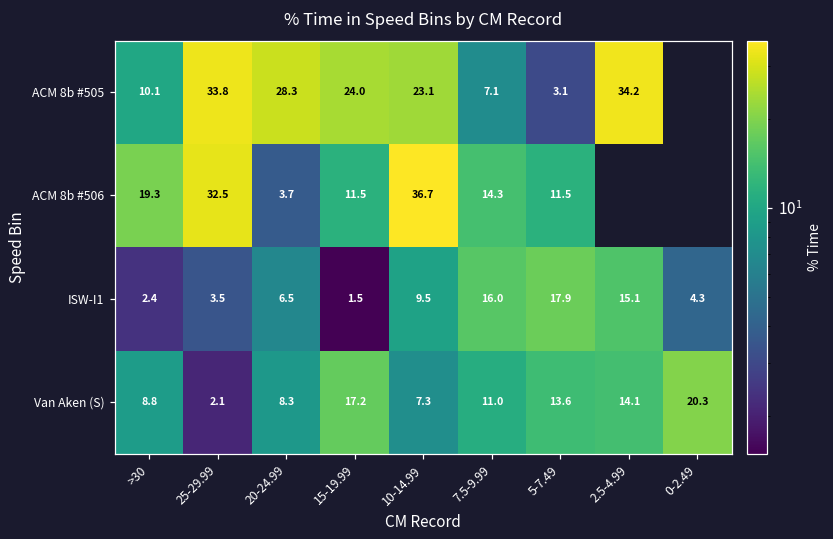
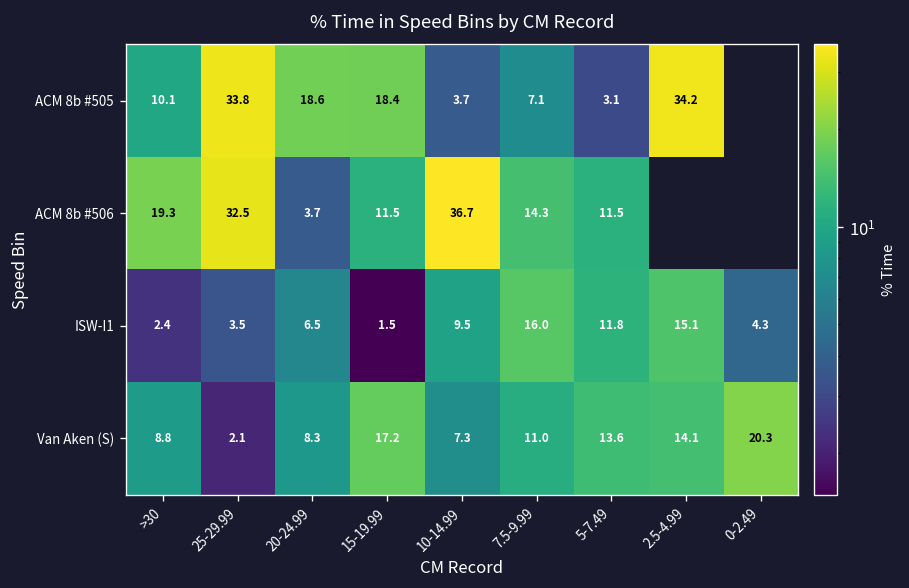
ACM 8b #505, 20-24.99: 28.3 -> 18.6
ACM 8b #505, 15-19.99: 24.0 -> 18.4
ACM 8b #505, 10-14.99: 23.1 -> 3.7
ISW-I1, 5-7.49: 17.9 -> 11.8
